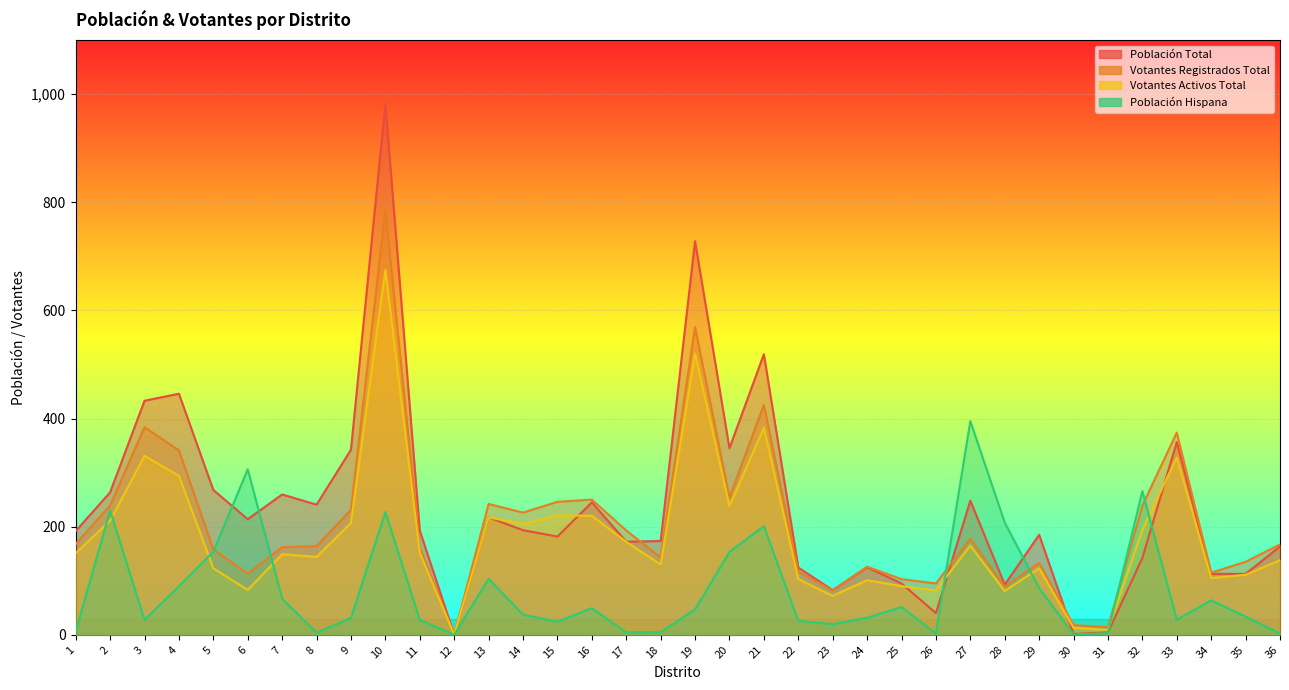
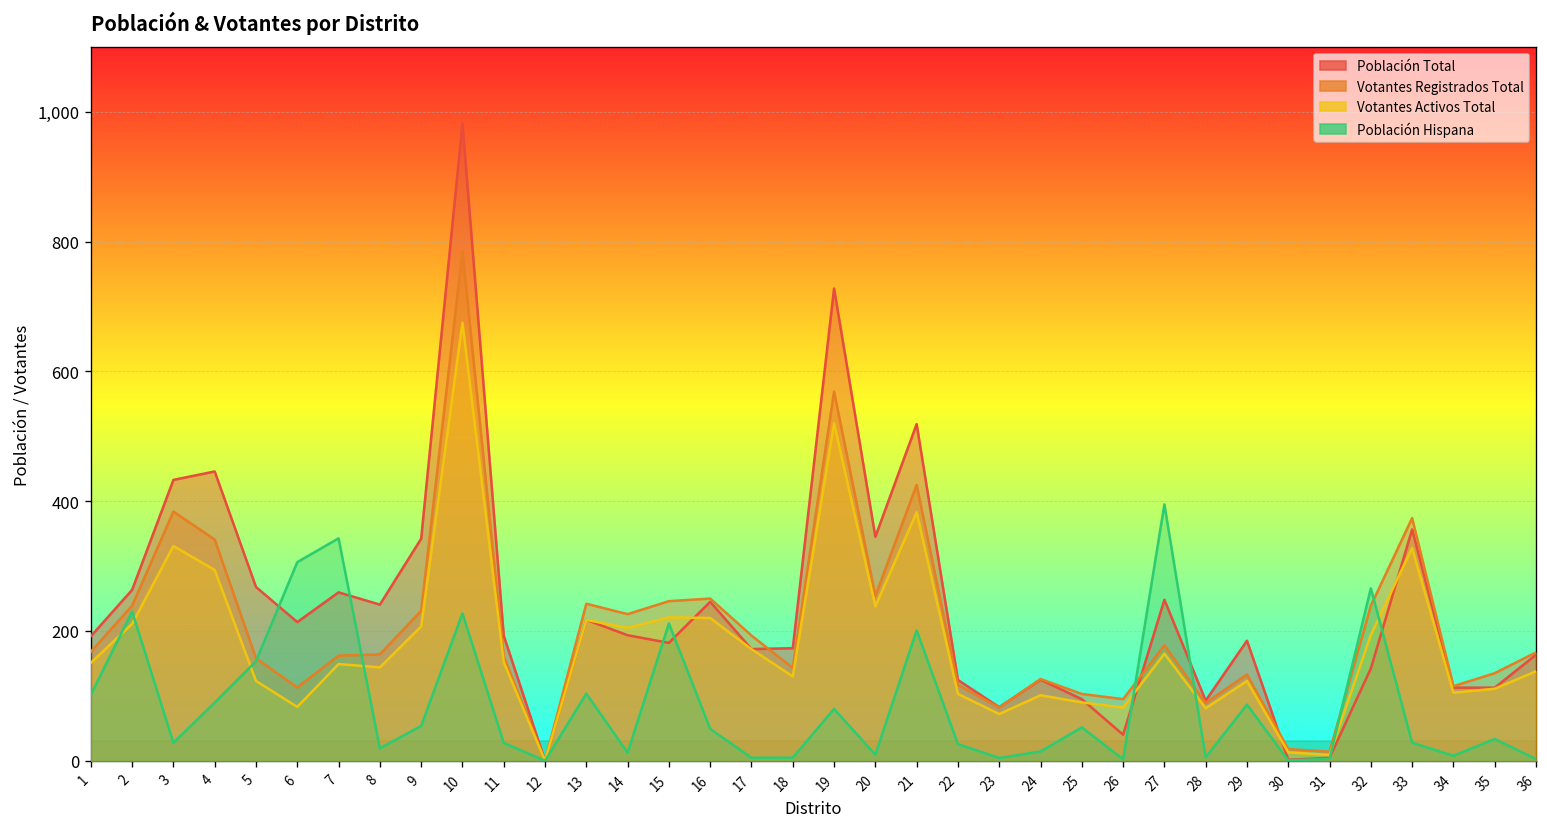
Población Hispana, 1: 10 -> 100
Población Hispana, 7: 70 -> 340
Población Hispana, 8: 0 -> 20
Población Hispana, 9: 30 -> 50
Población Hispana, 14: 40 -> 10
Población Hispana, 15: 20 -> 210
Población Hispana, 19: 50 -> 80
Población Hispana, 20: 150 -> 10
Población Hispana, 23: 20 -> 0
Población Hispana, 24: 30 -> 10
Población Hispana, 28: 210 -> 10
Población Hispana, 34: 60 -> 10
